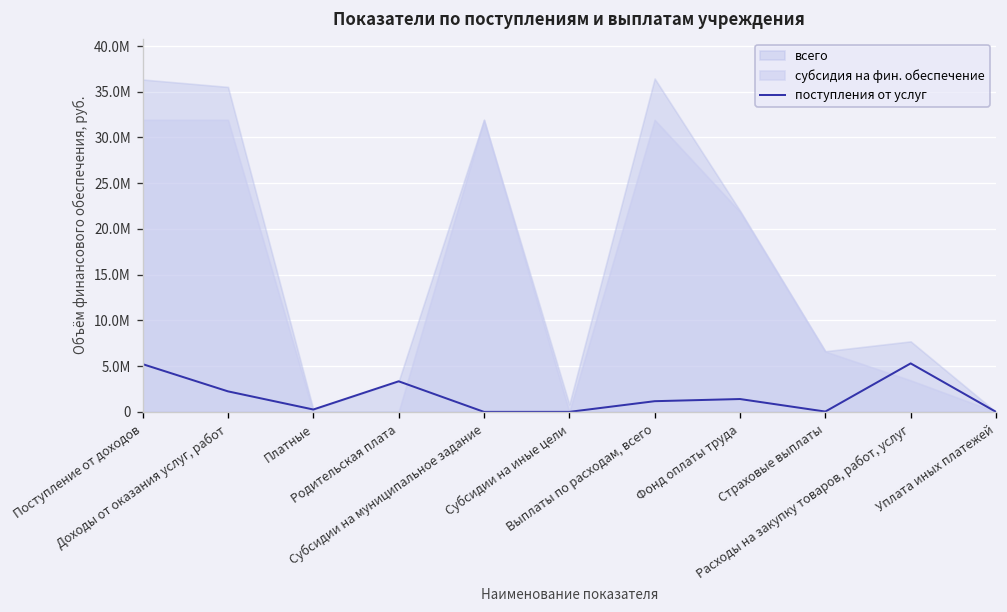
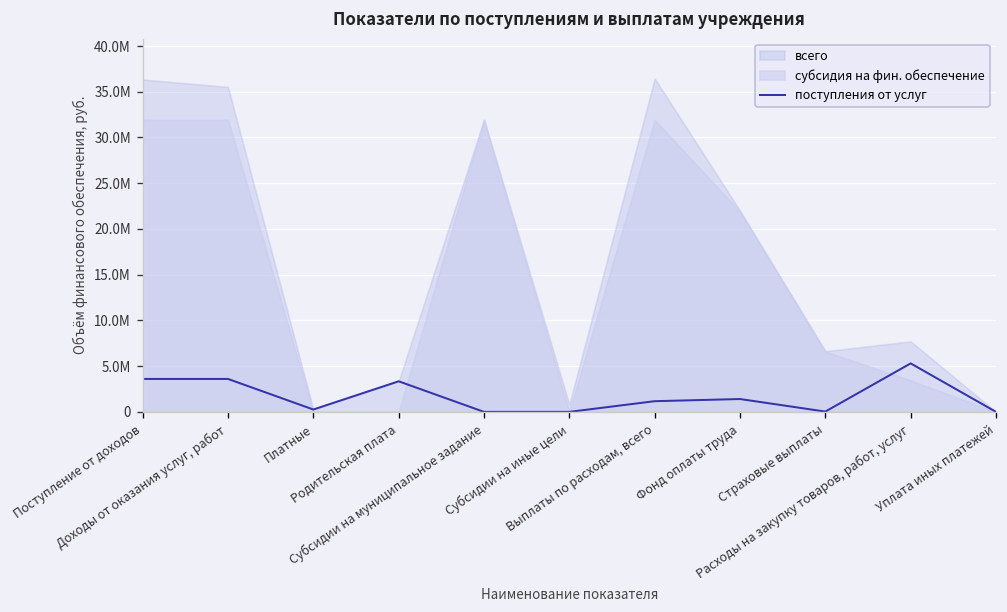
поступления от услуг, Поступление от доходов: 5000000 -> 4000000
поступления от услуг, Доходы от оказания услуг, работ: 2000000 -> 4000000
